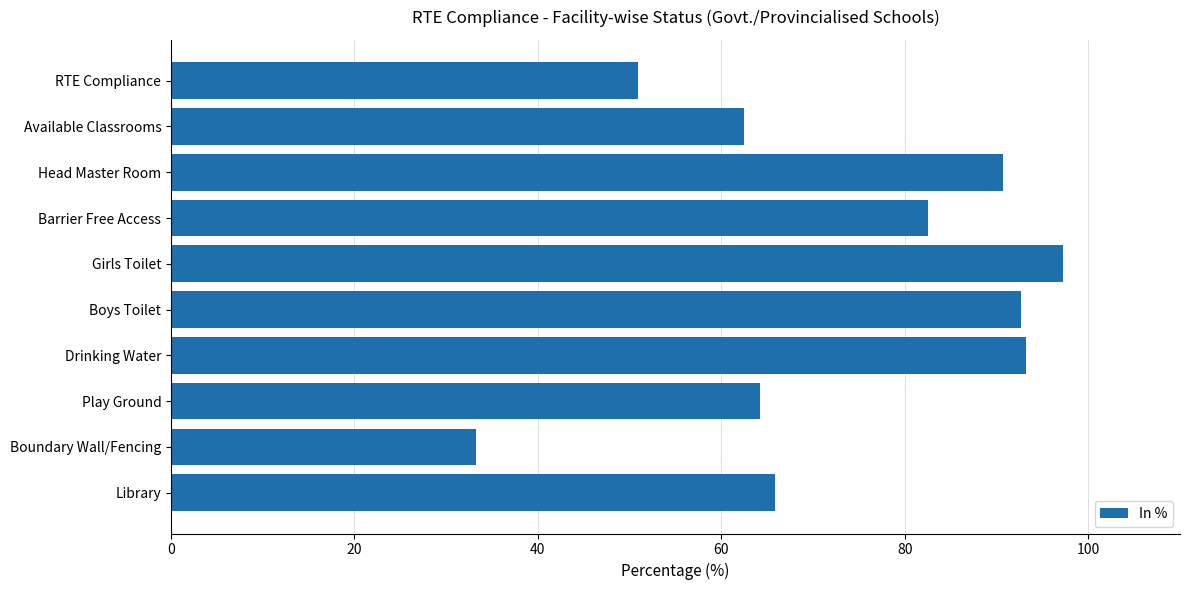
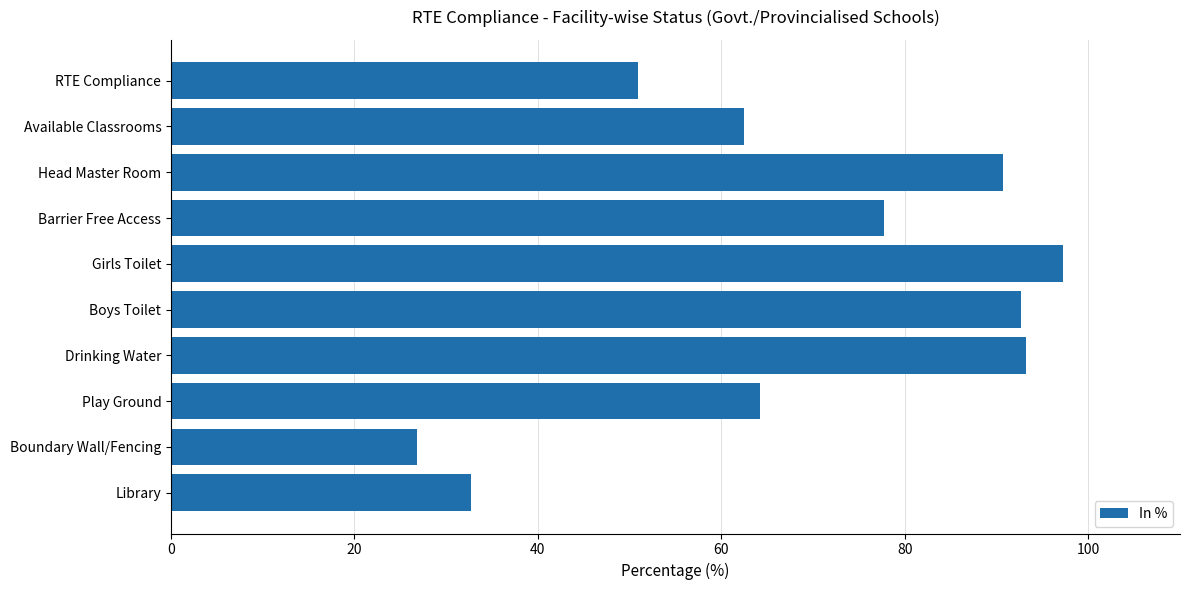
Barrier Free Access: 83 -> 78
Boundary Wall/Fencing: 33 -> 27
Library: 66 -> 33
